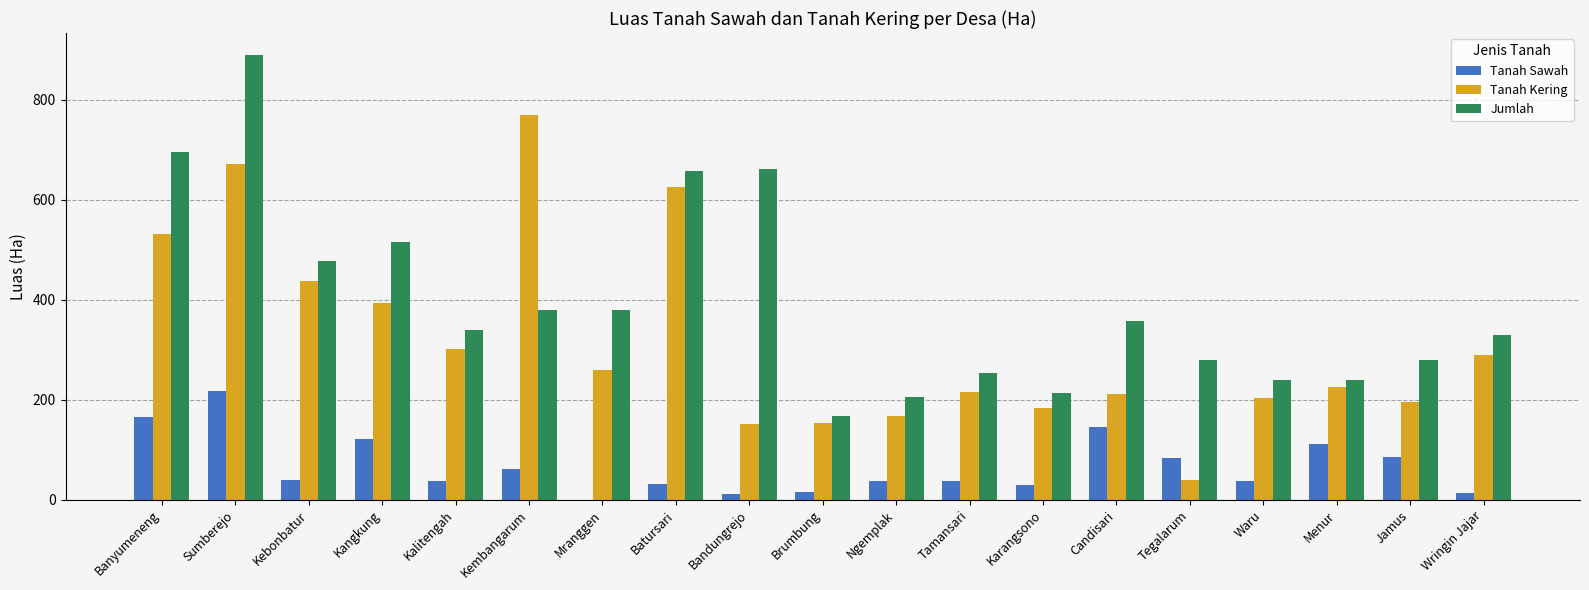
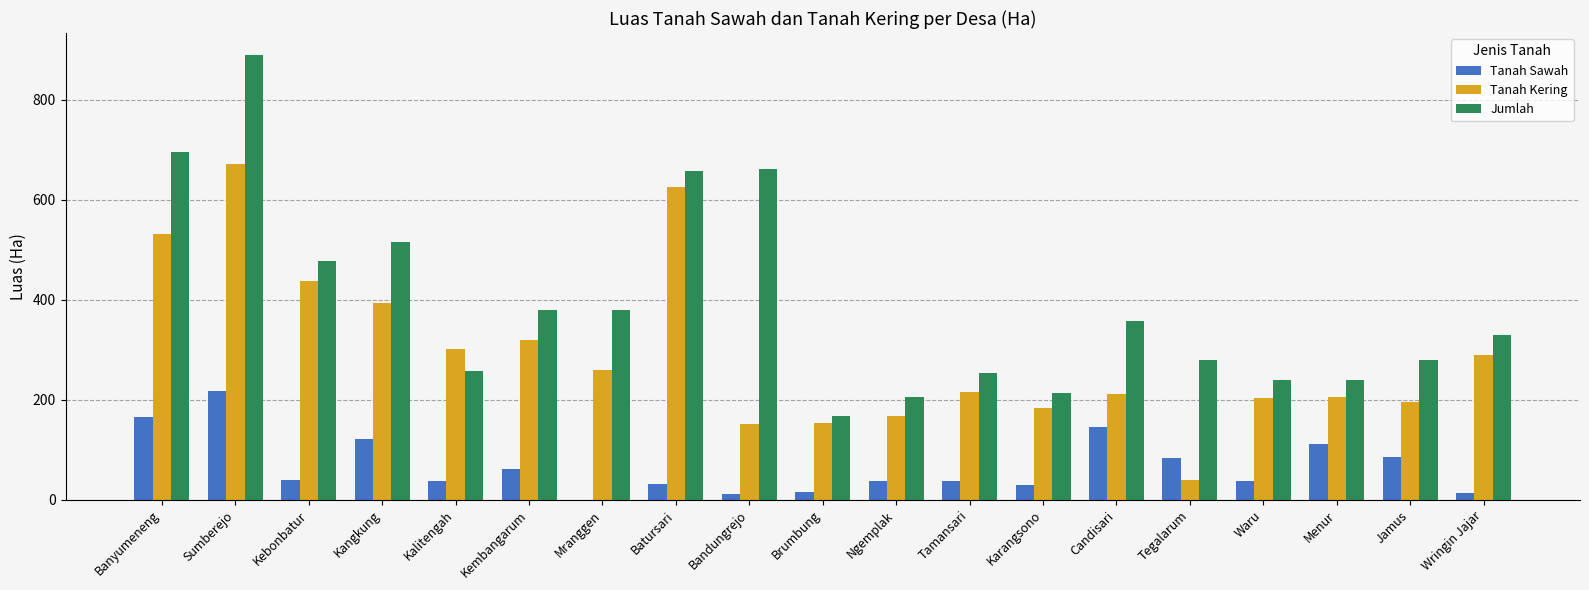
Jumlah, Kalitengah: 340 -> 260
Tanah Kering, Kembangarum: 770 -> 320
Tanah Kering, Menur: 230 -> 210
